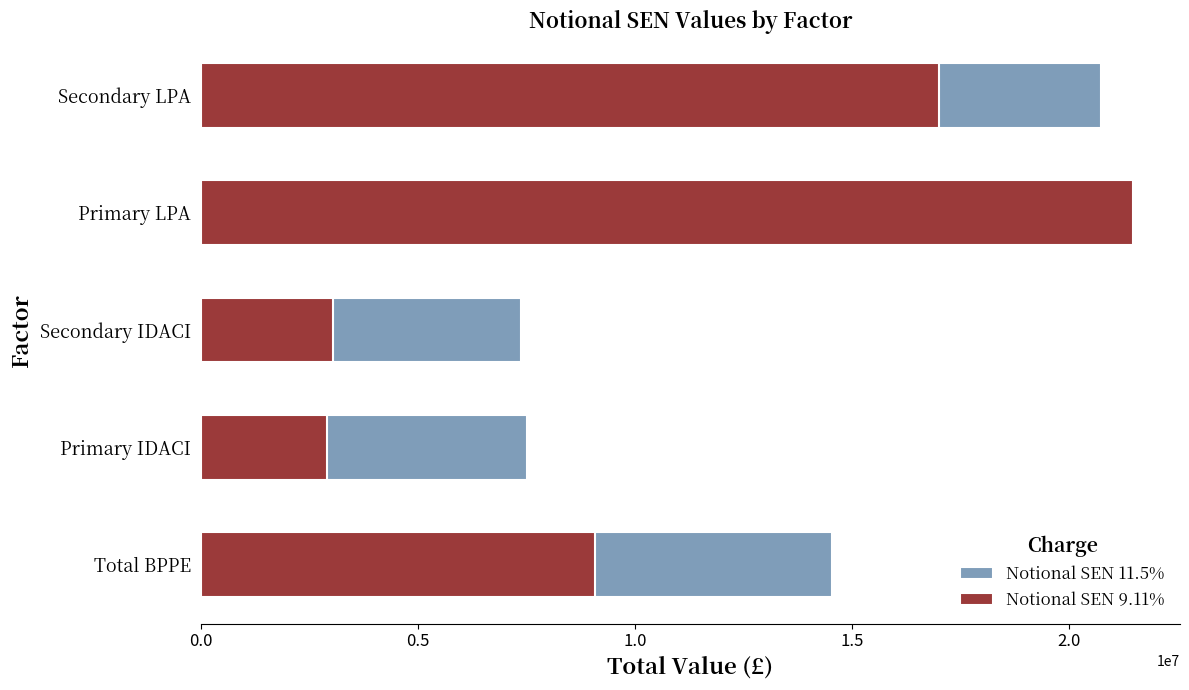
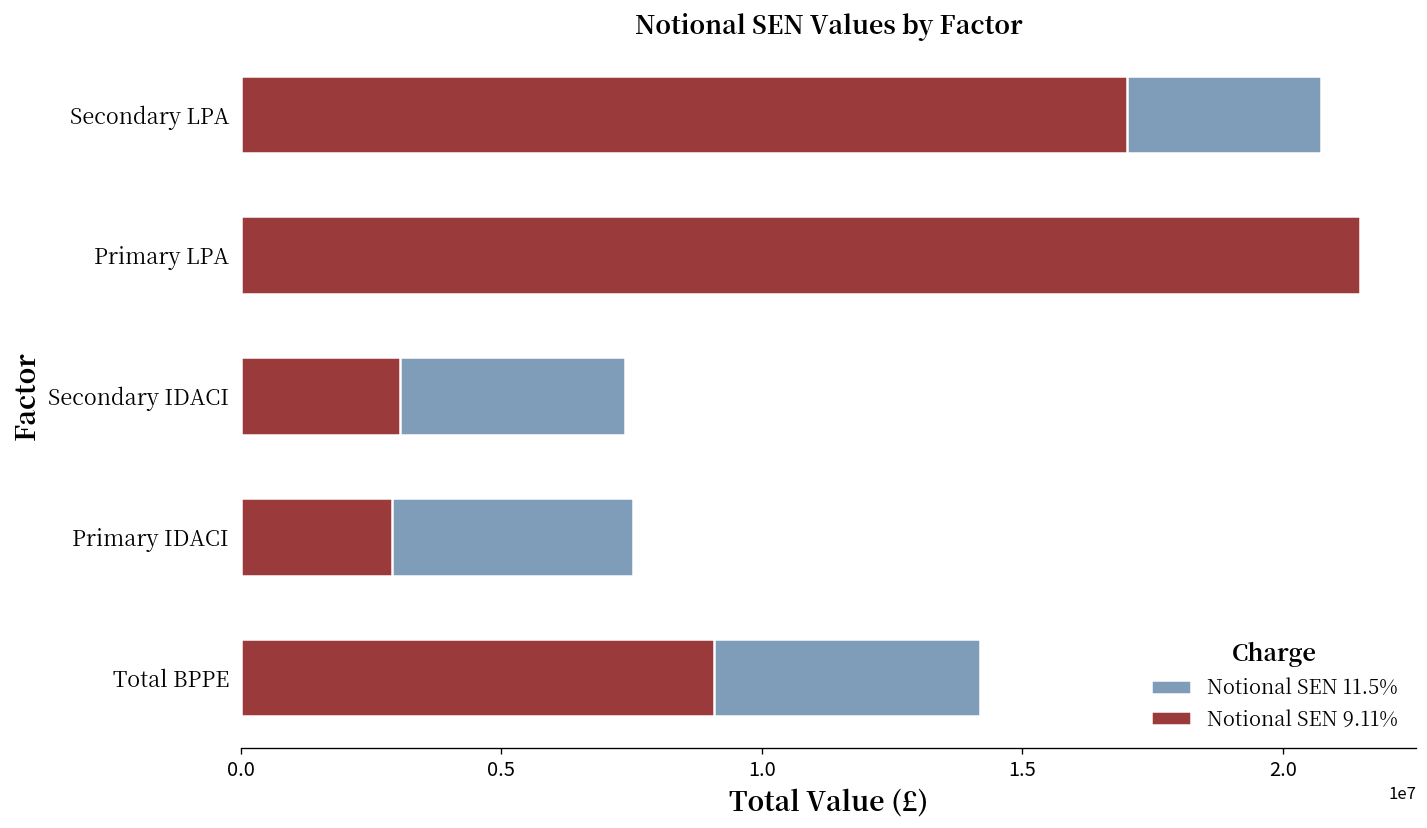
Notional SEN 11.5%, Total BPPE: 14500000 -> 14200000
